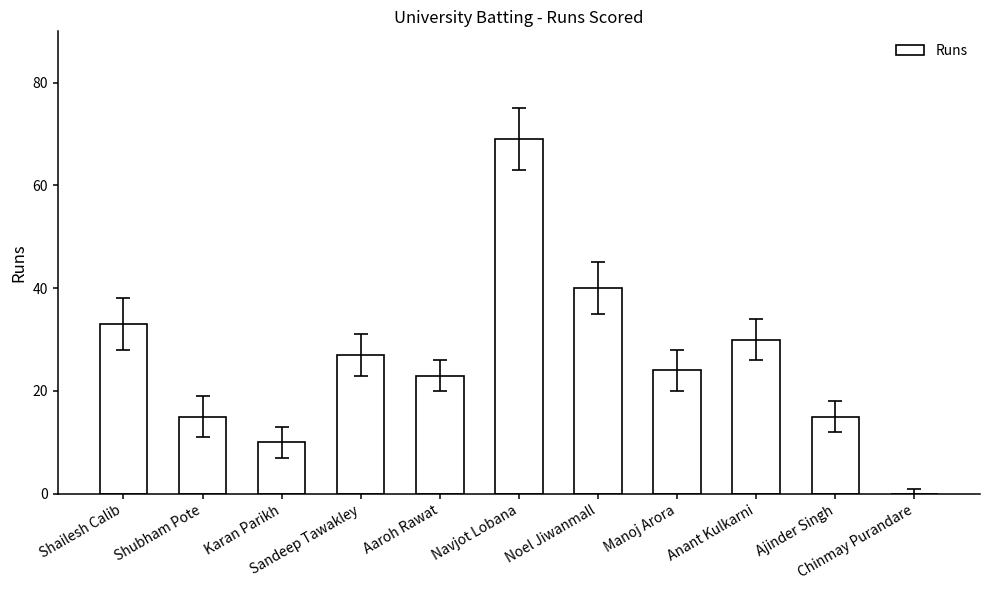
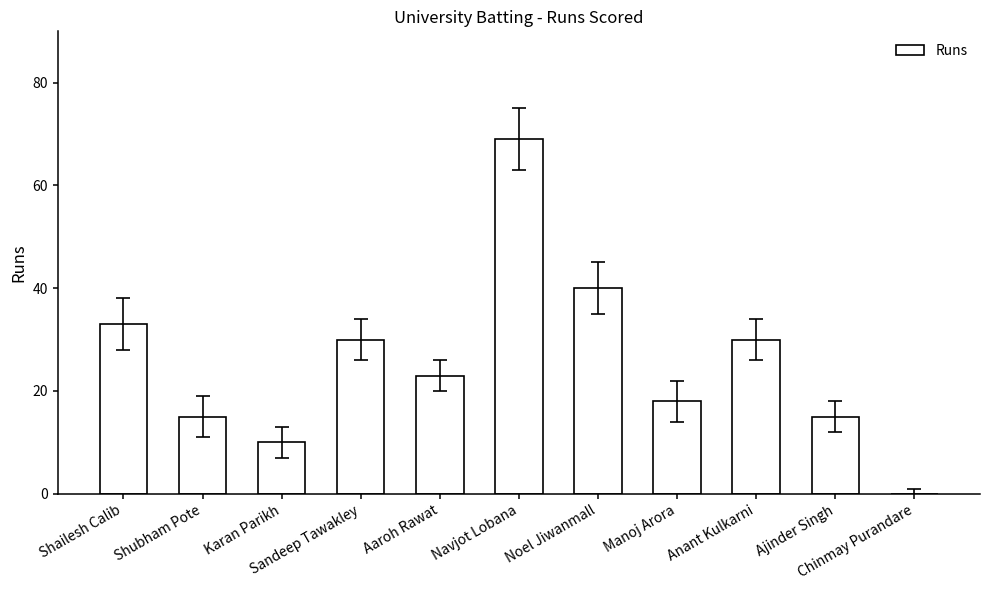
Runs, Sandeep Tawakley: 27 -> 30
Runs, Manoj Arora: 24 -> 18
